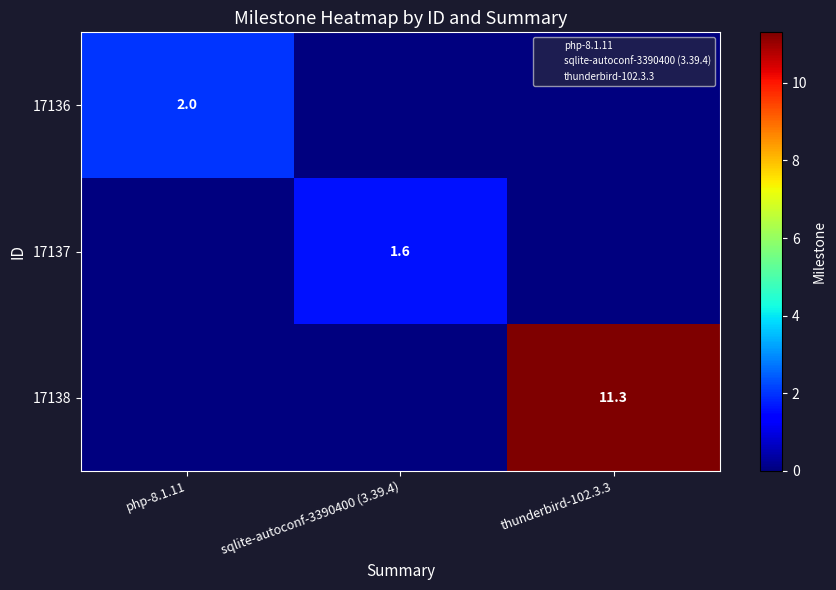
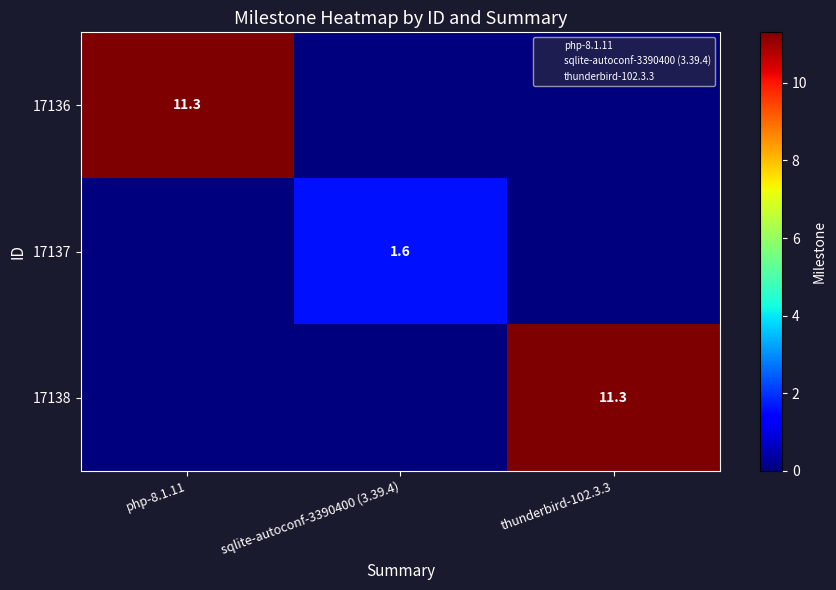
17136, php-8.1.11: 2.0 -> 11.3
